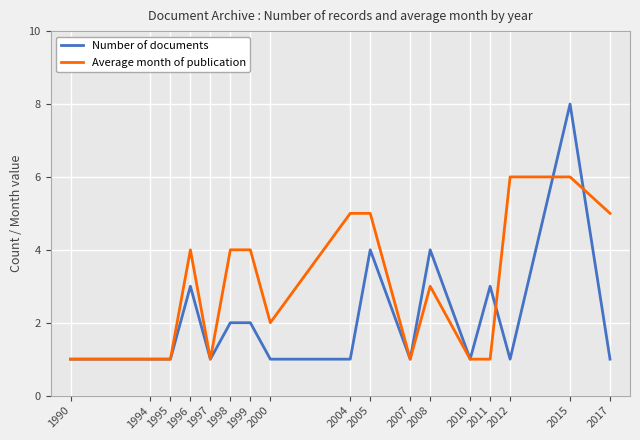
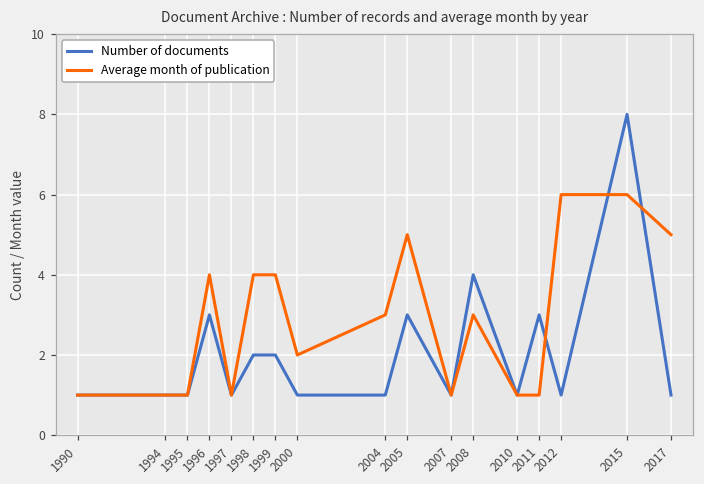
Average month of publication, 2004: 5 -> 3
Number of documents, 2005: 4 -> 3
